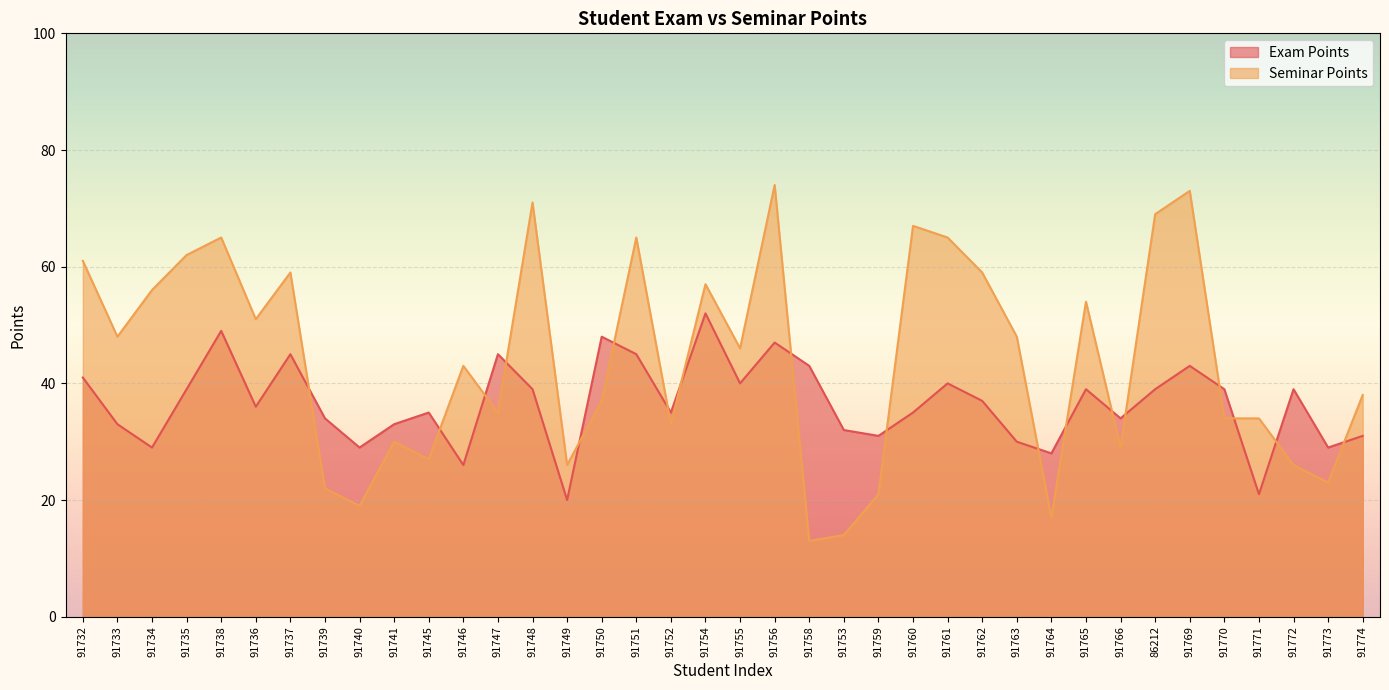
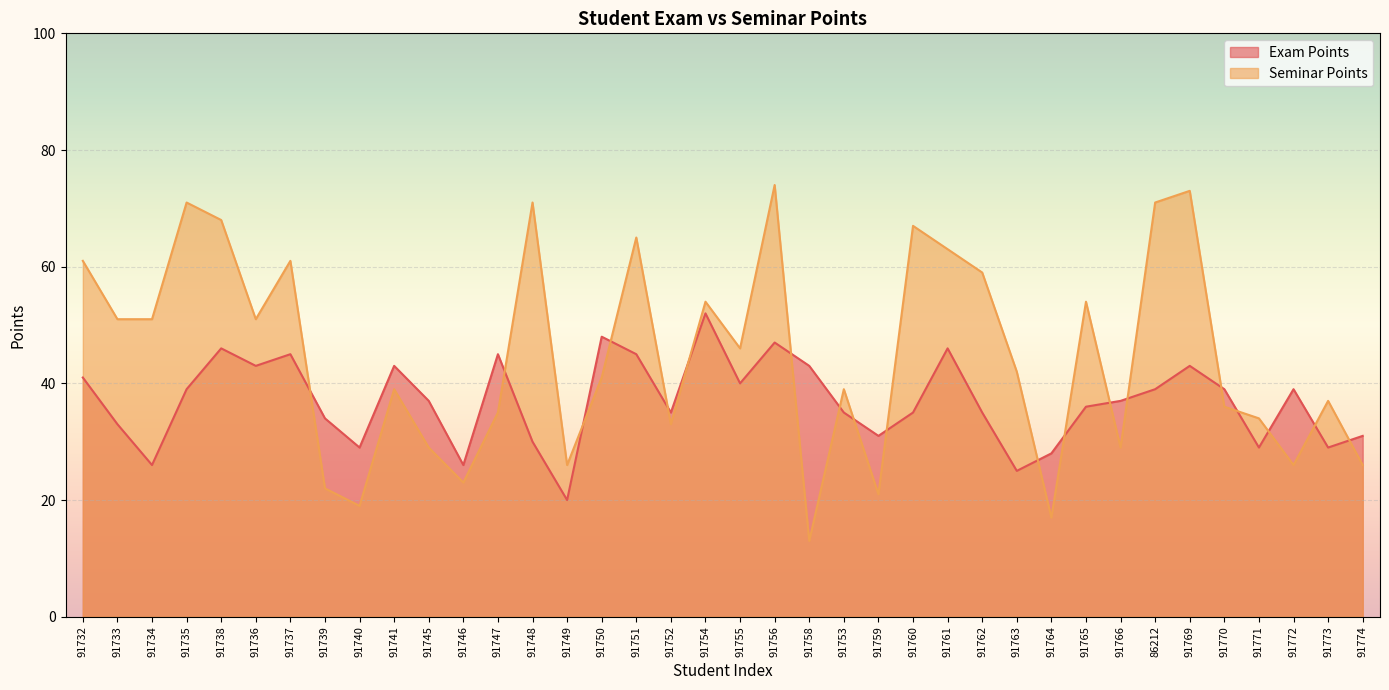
Seminar Points, 91733: 48 -> 51
Exam Points, 91734: 29 -> 26
Seminar Points, 91734: 56 -> 51
Seminar Points, 91735: 62 -> 71
Exam Points, 91738: 49 -> 46
Seminar Points, 91738: 65 -> 68
Exam Points, 91736: 36 -> 43
Seminar Points, 91737: 59 -> 61
Exam Points, 91741: 33 -> 43
Seminar Points, 91741: 30 -> 39
Exam Points, 91745: 35 -> 37
Seminar Points, 91745: 27 -> 29
Seminar Points, 91746: 43 -> 23
Exam Points, 91748: 39 -> 30
Seminar Points, 91750: 37 -> 41
Seminar Points, 91754: 57 -> 54
Exam Points, 91753: 32 -> 35
Seminar Points, 91753: 14 -> 39
Exam Points, 91761: 40 -> 46
Seminar Points, 91761: 65 -> 63
Exam Points, 91762: 37 -> 35
Exam Points, 91763: 30 -> 25
Seminar Points, 91763: 48 -> 42
Exam Points, 91765: 39 -> 36
Exam Points, 91766: 34 -> 37
Seminar Points, 86212: 69 -> 71
Seminar Points, 91770: 34 -> 36
Exam Points, 91771: 21 -> 29
Seminar Points, 91773: 23 -> 37
Seminar Points, 91774: 38 -> 26
